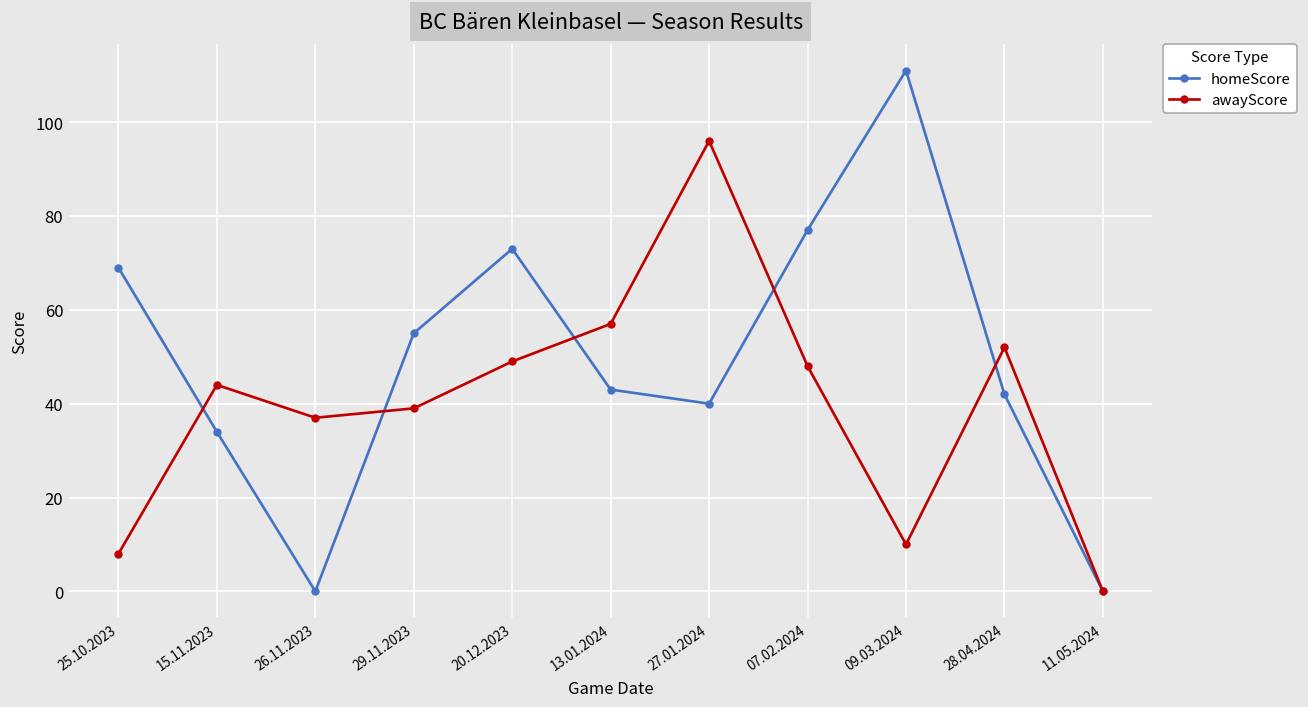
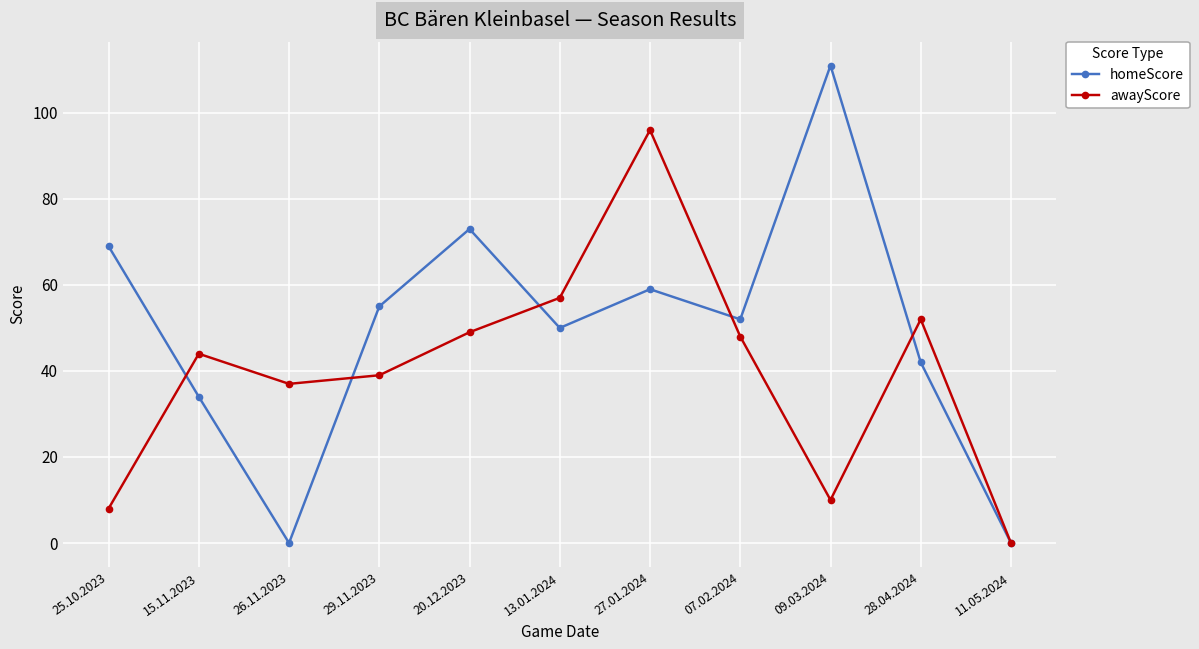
homeScore, 13.01.2024: 43 -> 50
homeScore, 27.01.2024: 40 -> 59
homeScore, 07.02.2024: 77 -> 52
